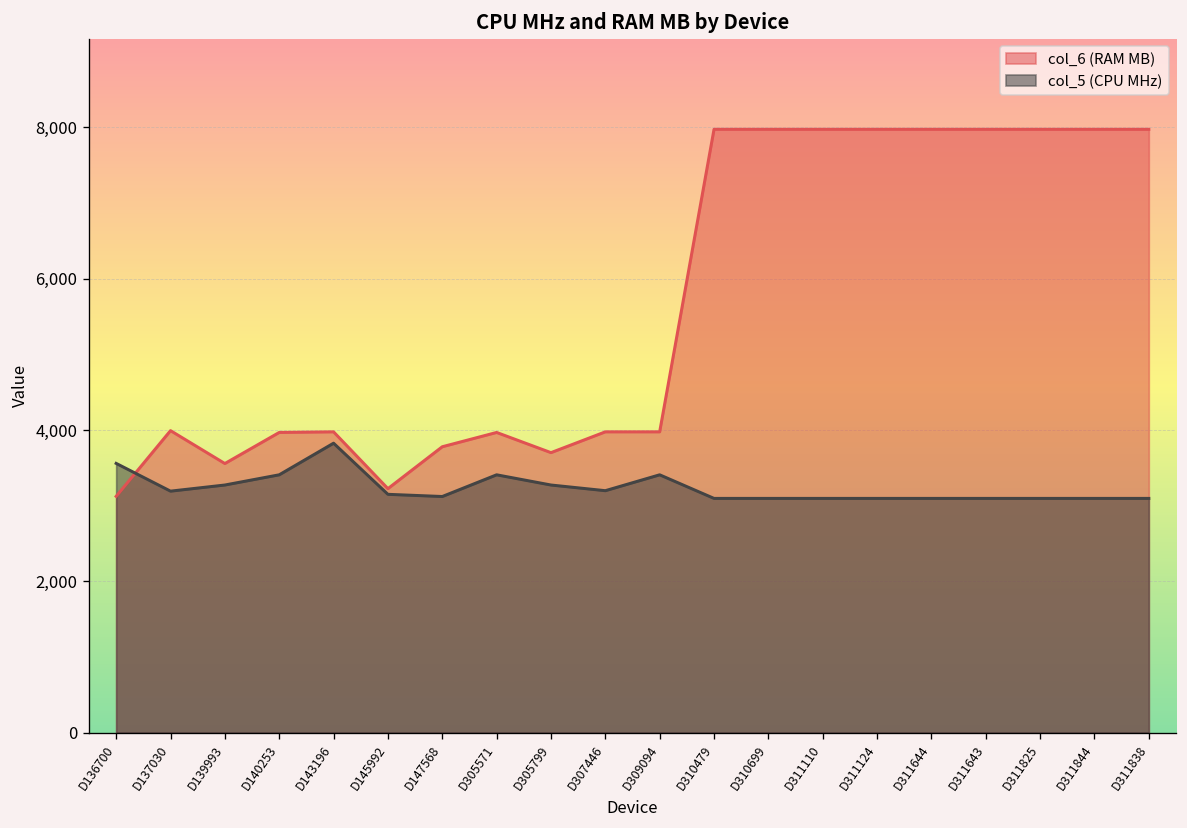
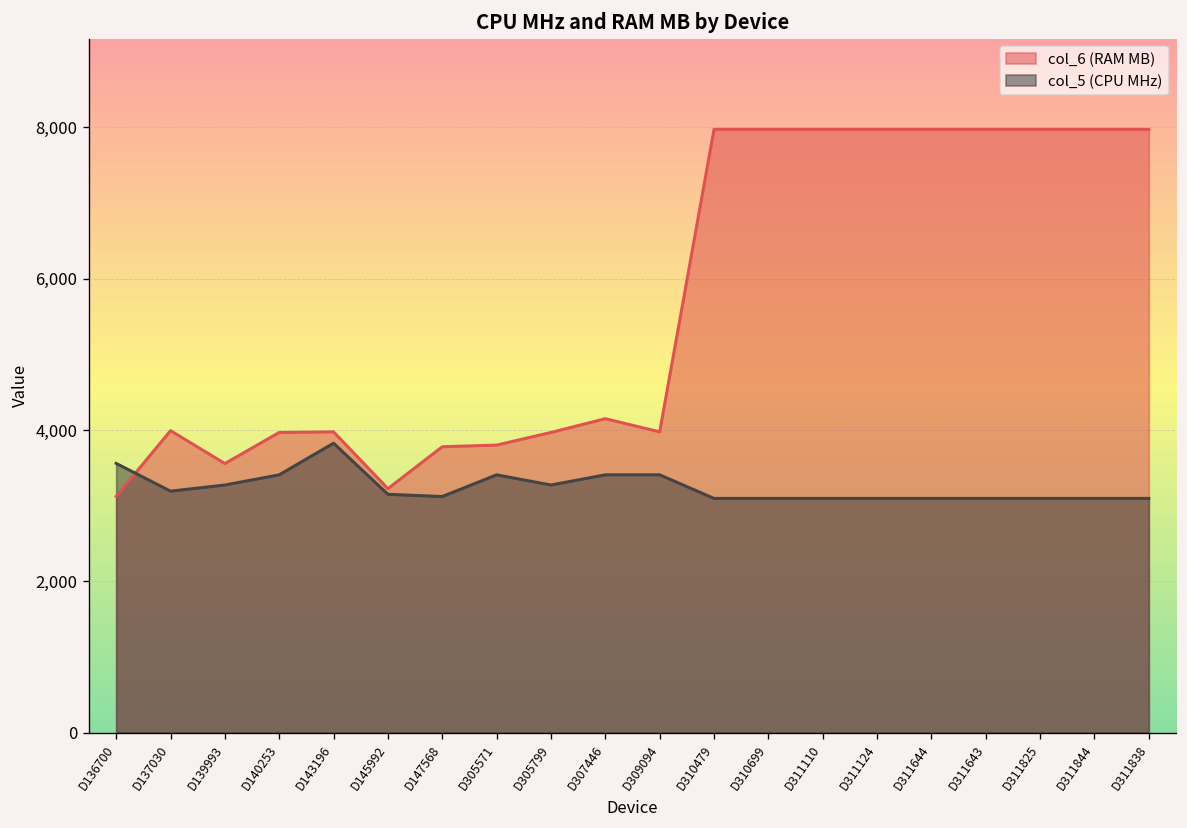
col_6 (RAM MB), D305571: 4,000 -> 3,800
col_6 (RAM MB), D305799: 3,700 -> 4,000
col_6 (RAM MB), D307446: 4,000 -> 4,200
col_5 (CPU MHz), D307446: 3,200 -> 3,400
